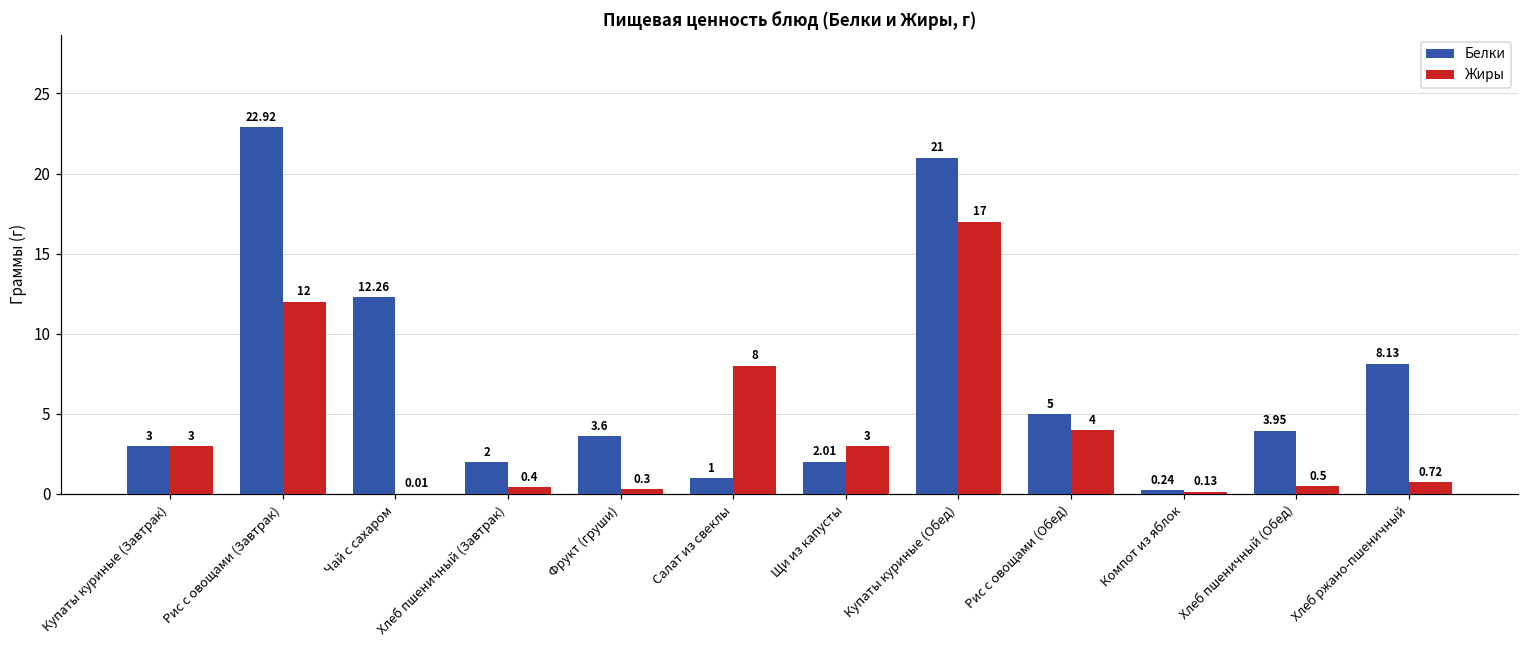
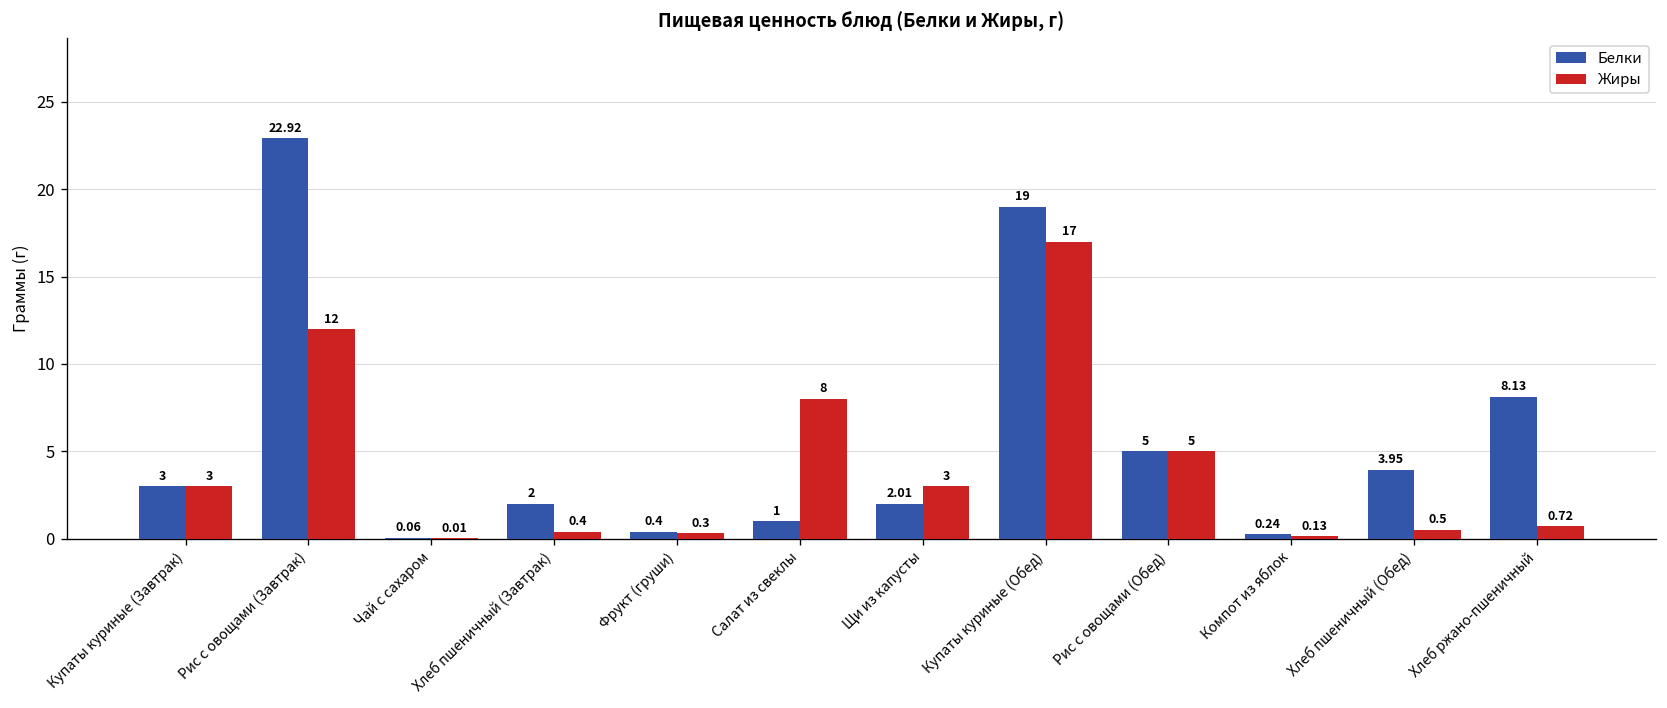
Белки, Чай с сахаром: 12.26 -> 0.06
Белки, Фрукт (груши): 3.6 -> 0.4
Белки, Купаты куриные (Обед): 21 -> 19
Жиры, Рис с овощами (Обед): 4 -> 5
